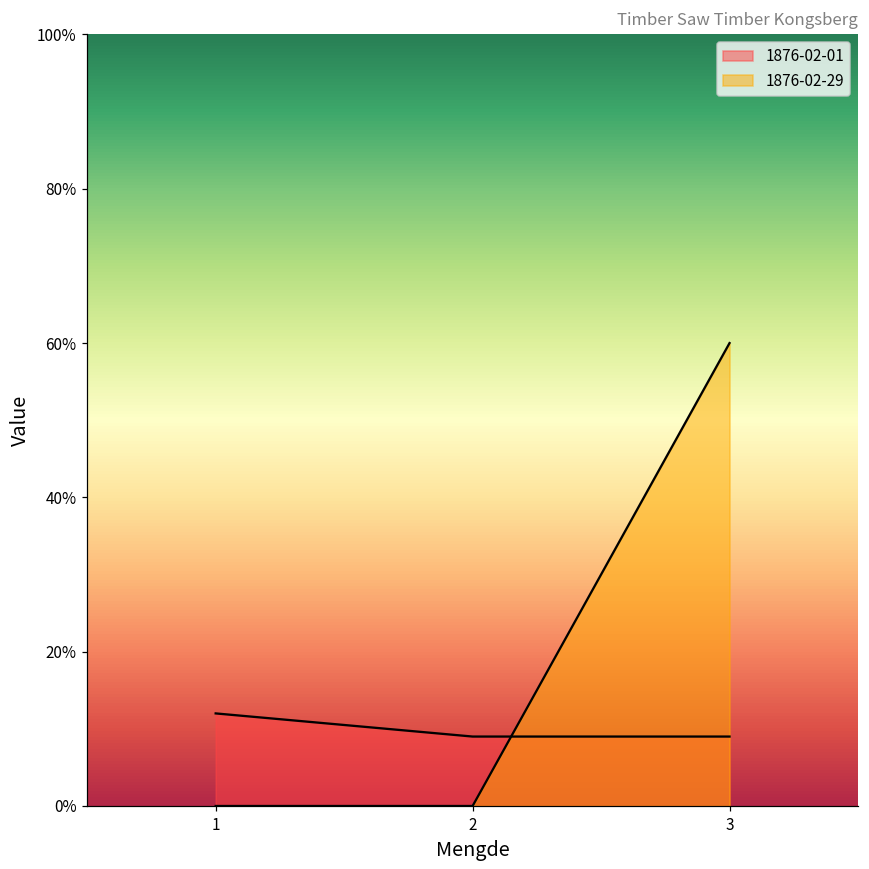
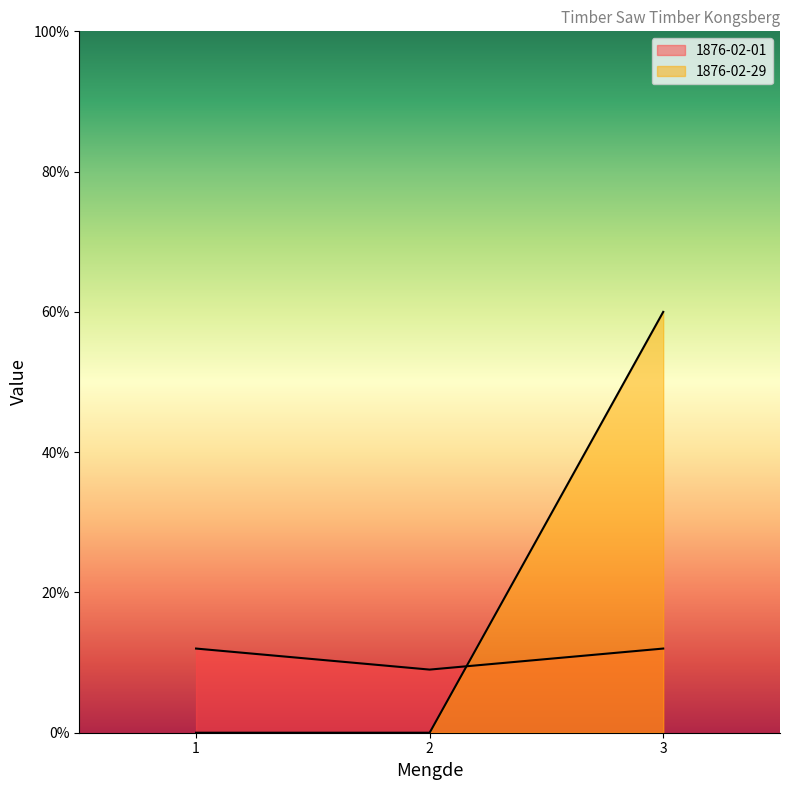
1876-02-01, 3: 9% -> 12%
